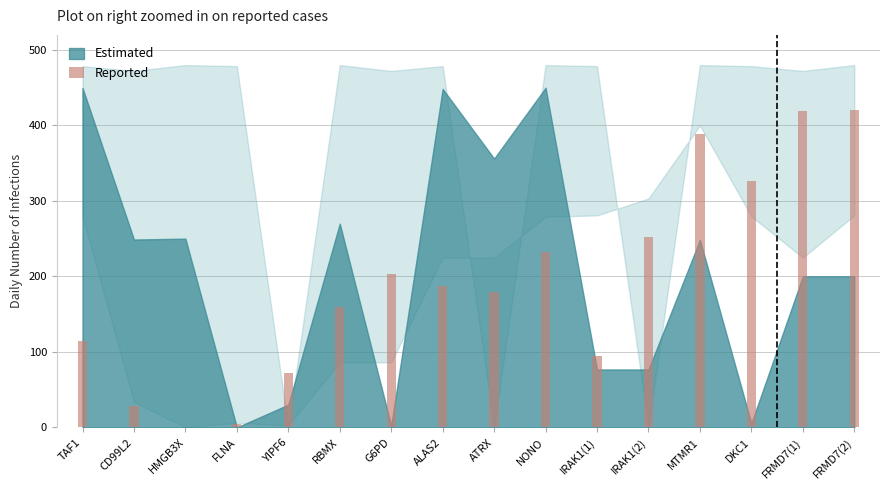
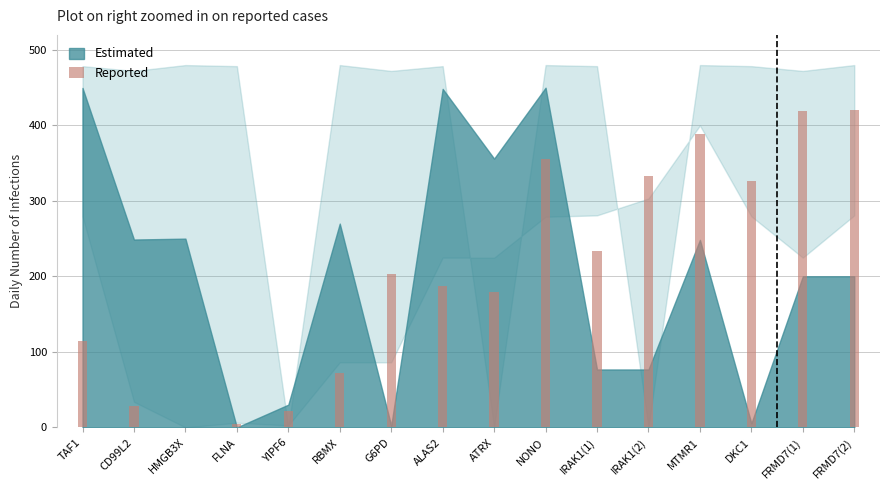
Reported, YIPF6: 70 -> 20
Reported, RBMX: 160 -> 70
Reported, NONO: 230 -> 360
Reported, IRAK1(1): 100 -> 230
Reported, IRAK1(2): 250 -> 330
